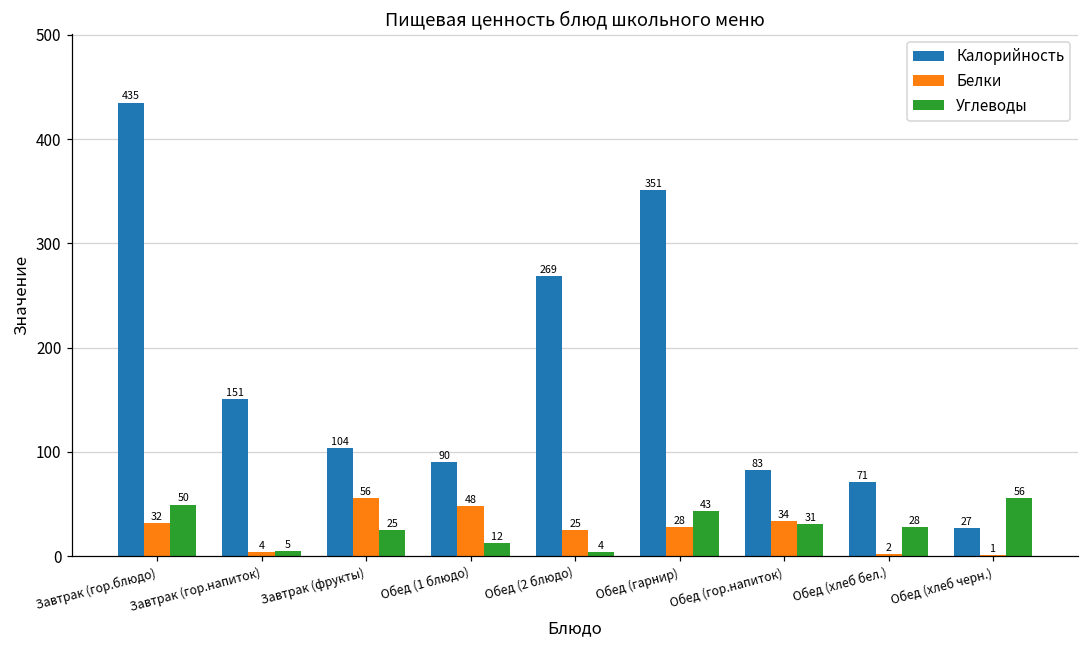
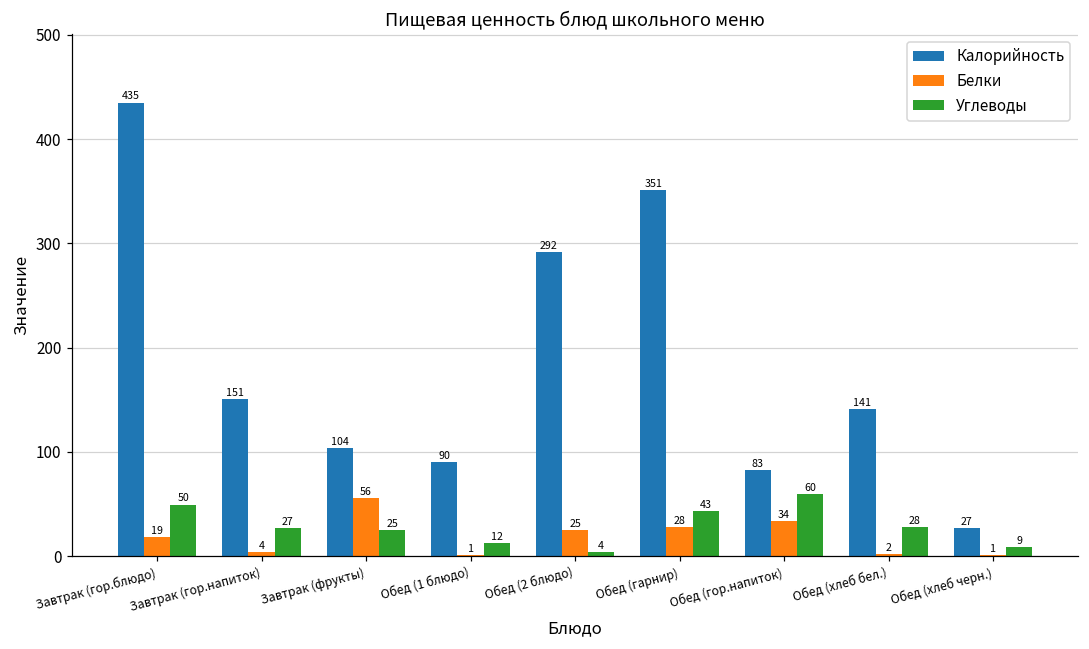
Белки, Завтрак (гор.блюдо): 32 -> 19
Углеводы, Завтрак (гор.напиток): 5 -> 27
Белки, Обед (1 блюдо): 48 -> 1
Калорийность, Обед (2 блюдо): 269 -> 292
Углеводы, Обед (гор.напиток): 31 -> 60
Калорийность, Обед (хлеб бел.): 71 -> 141
Углеводы, Обед (хлеб черн.): 56 -> 9
